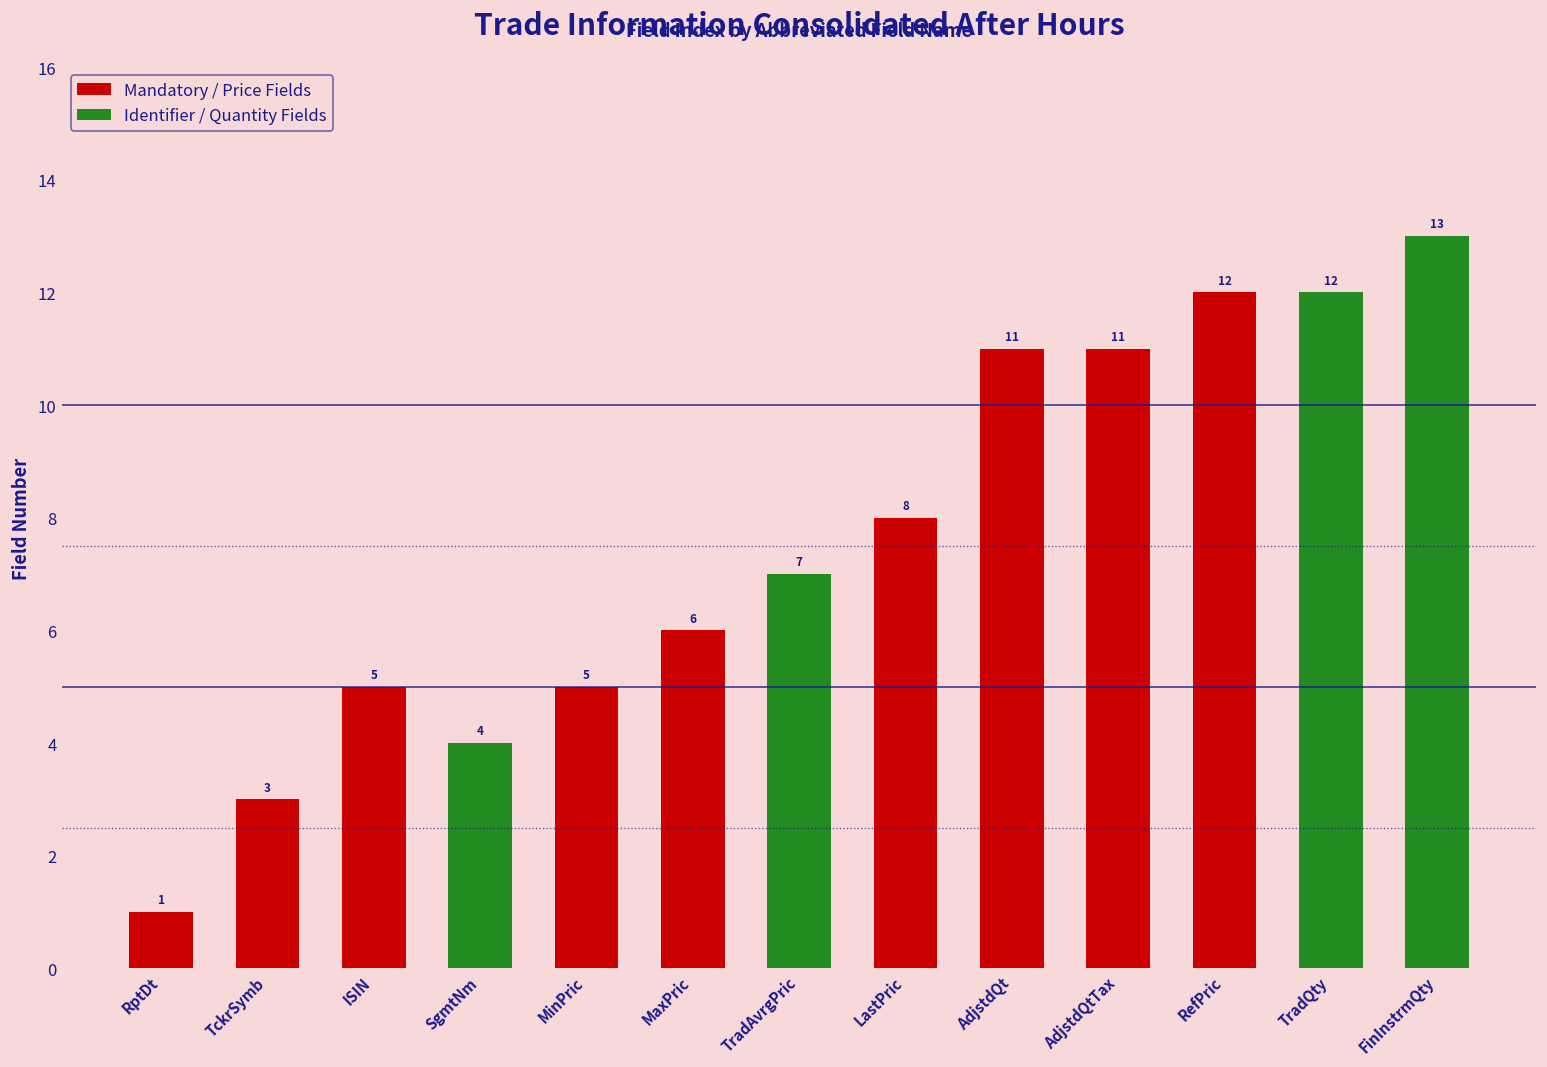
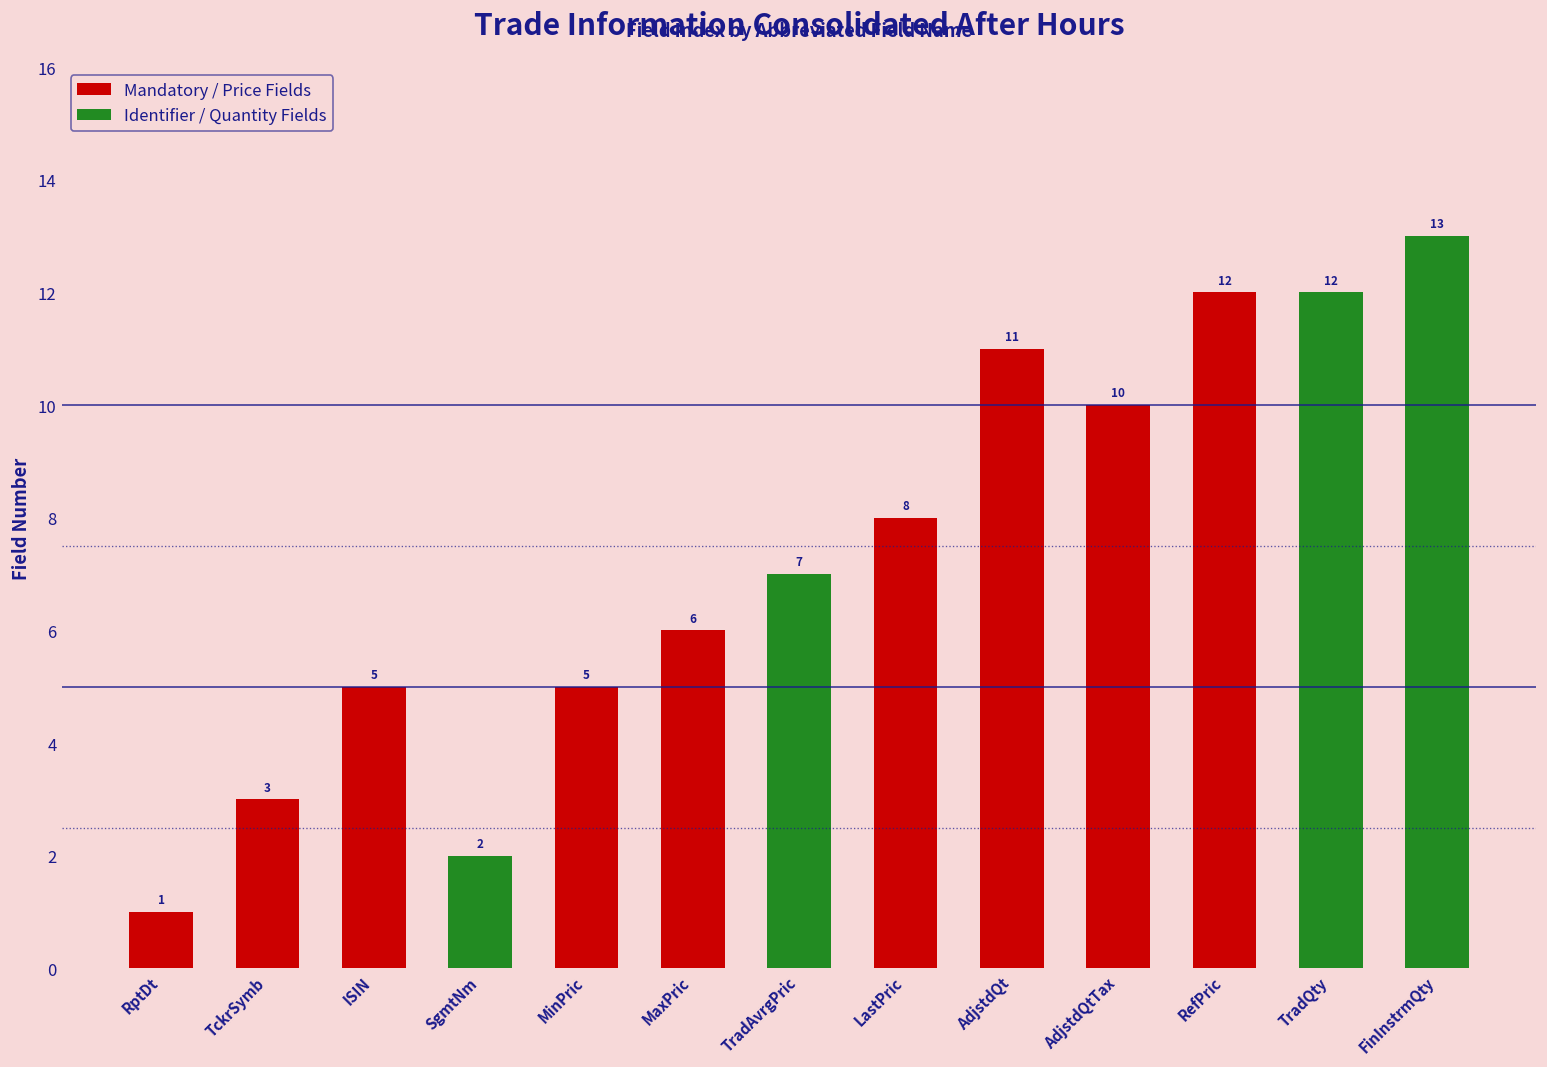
SgmtNm: 4 -> 2
AdjstdQtTax: 11 -> 10
